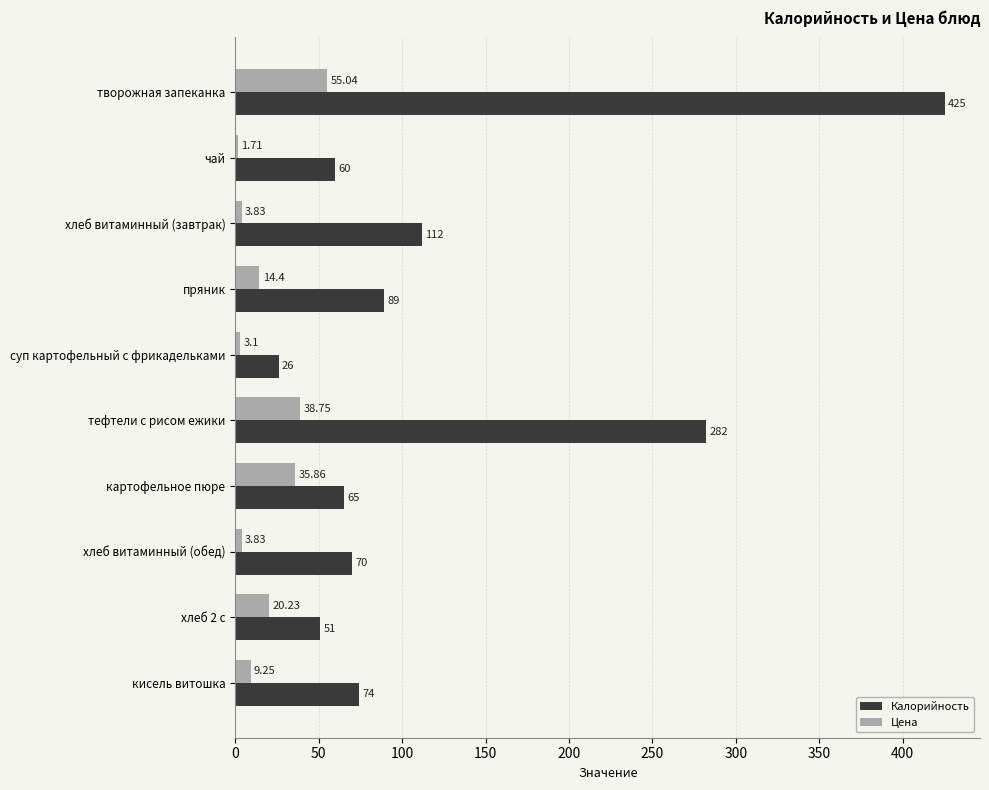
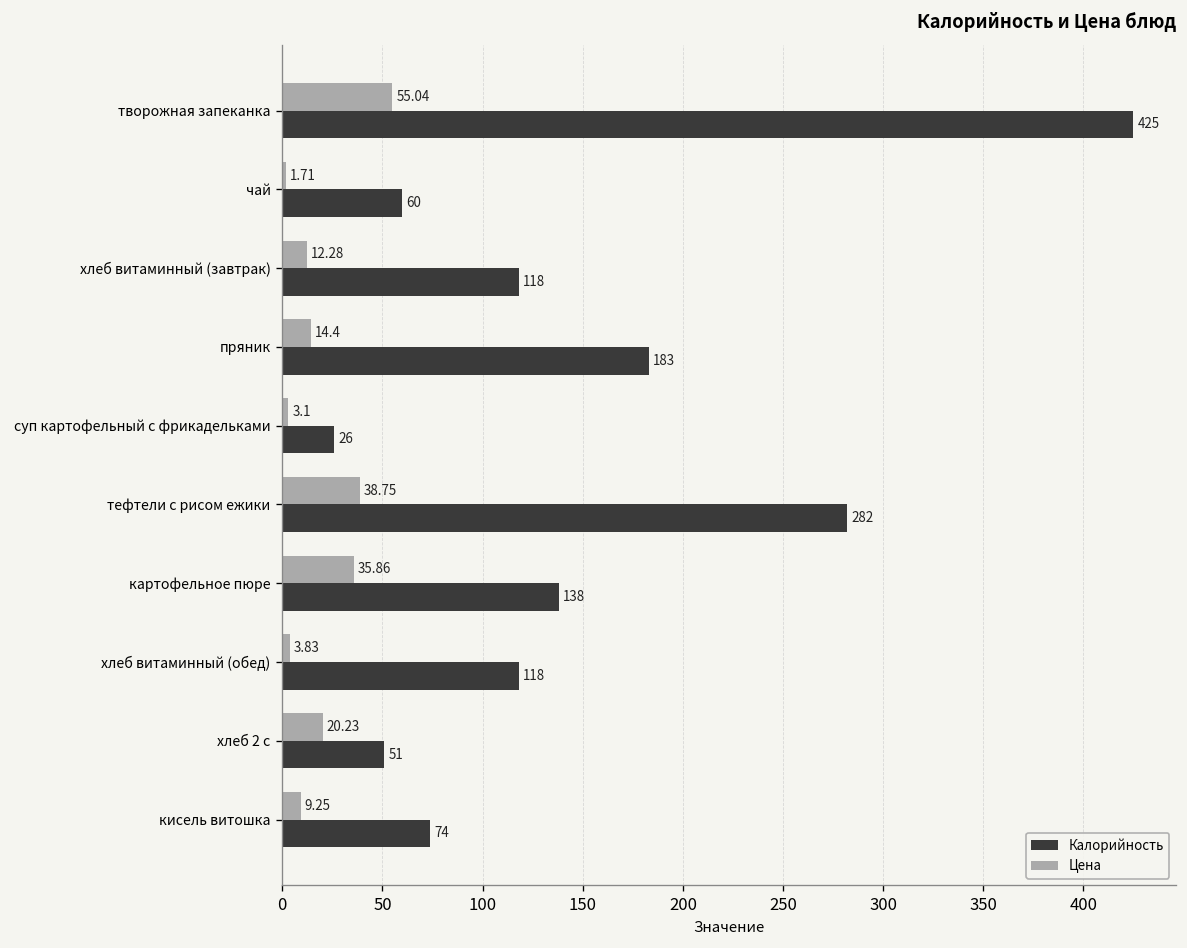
Цена, хлеб витаминный (завтрак): 3.83 -> 12.28
Калорийность, хлеб витаминный (завтрак): 112 -> 118
Калорийность, пряник: 89 -> 183
Калорийность, картофельное пюре: 65 -> 138
Калорийность, хлеб витаминный (обед): 70 -> 118
